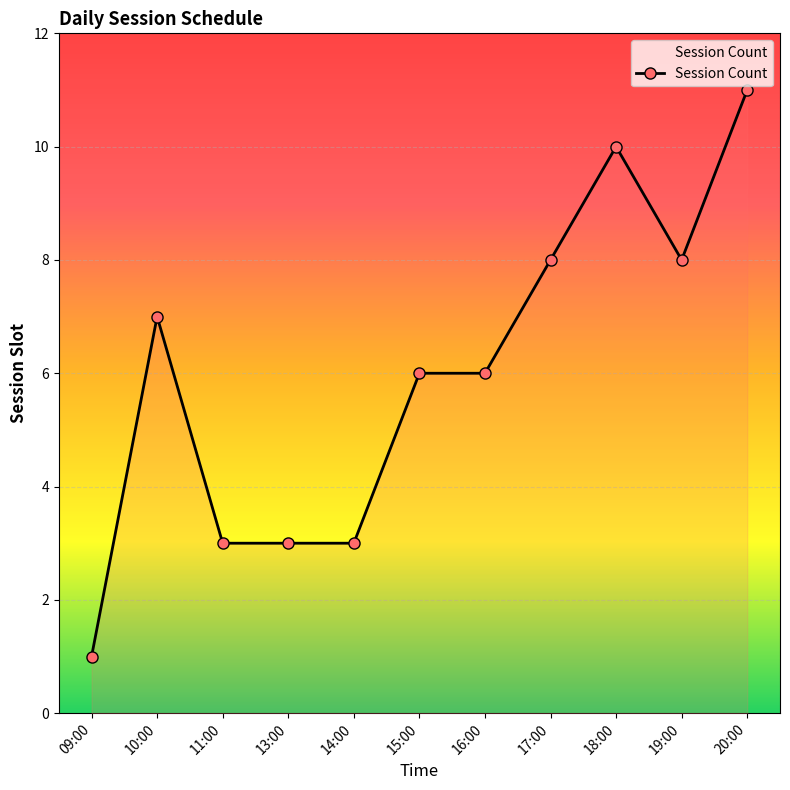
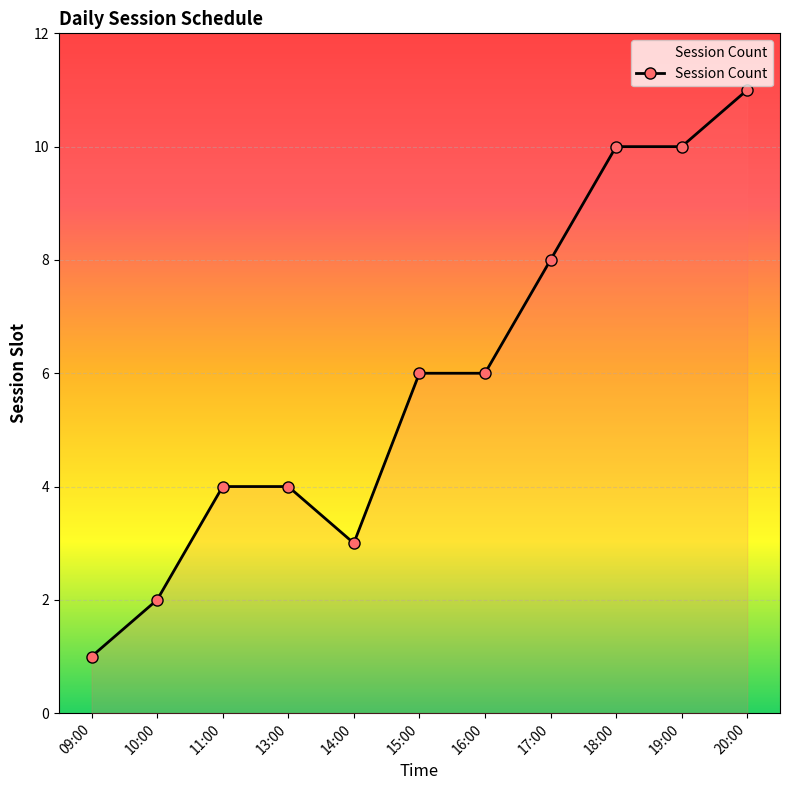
10:00: 7 -> 2
11:00: 3 -> 4
13:00: 3 -> 4
19:00: 8 -> 10
